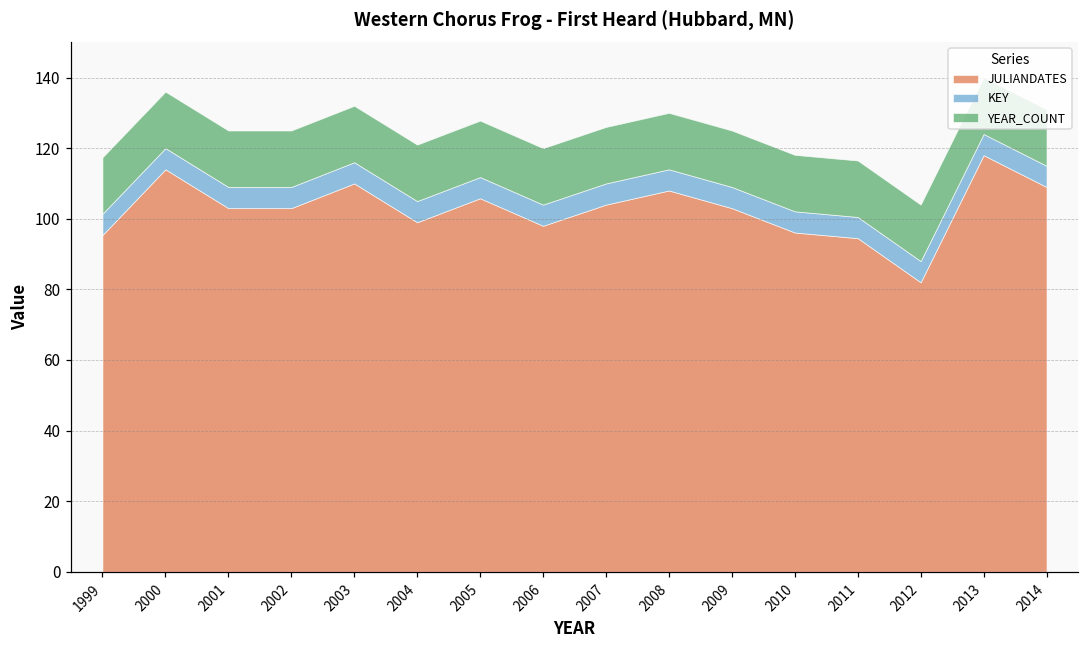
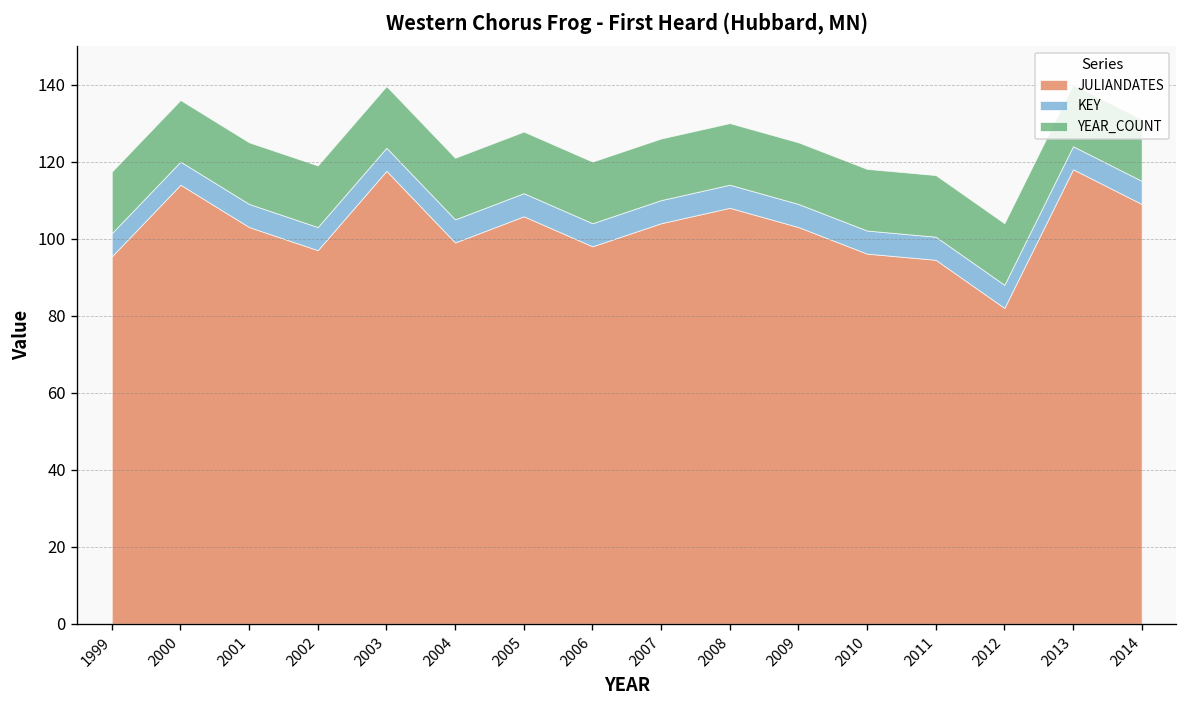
JULIANDATES, 2002: 103 -> 97
JULIANDATES, 2003: 110 -> 118
